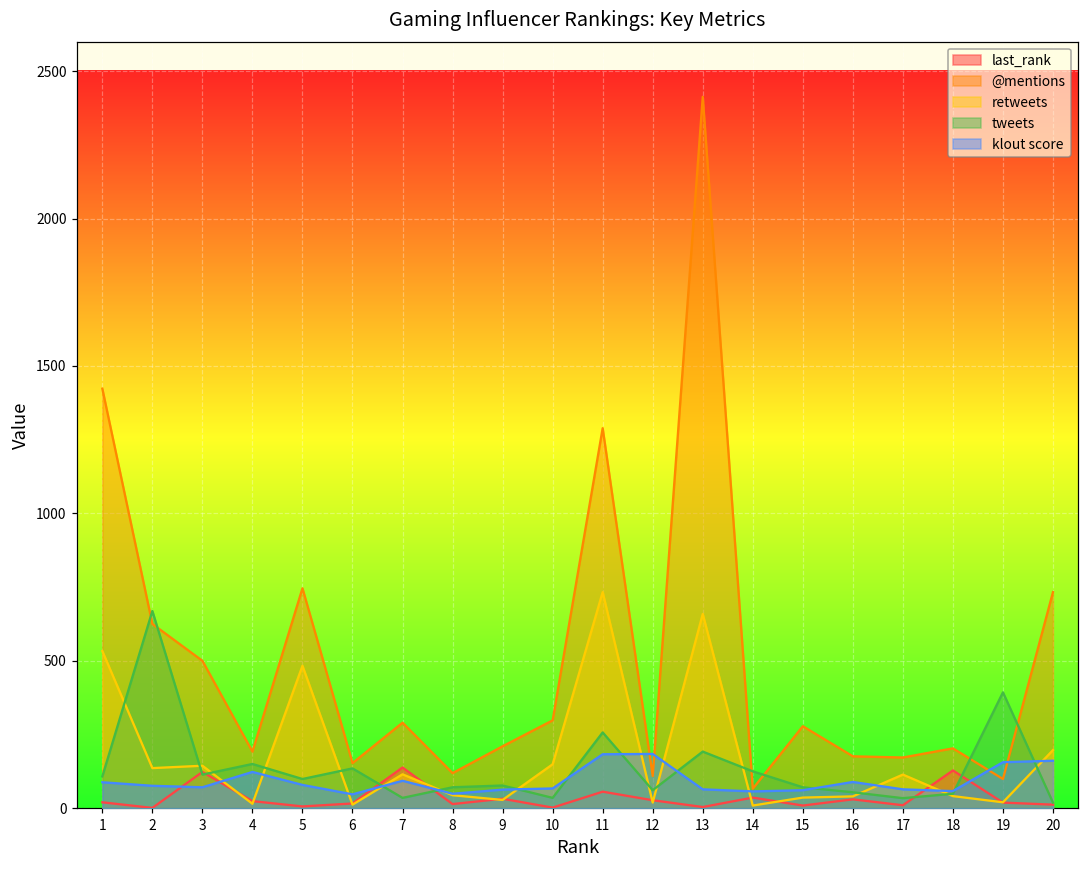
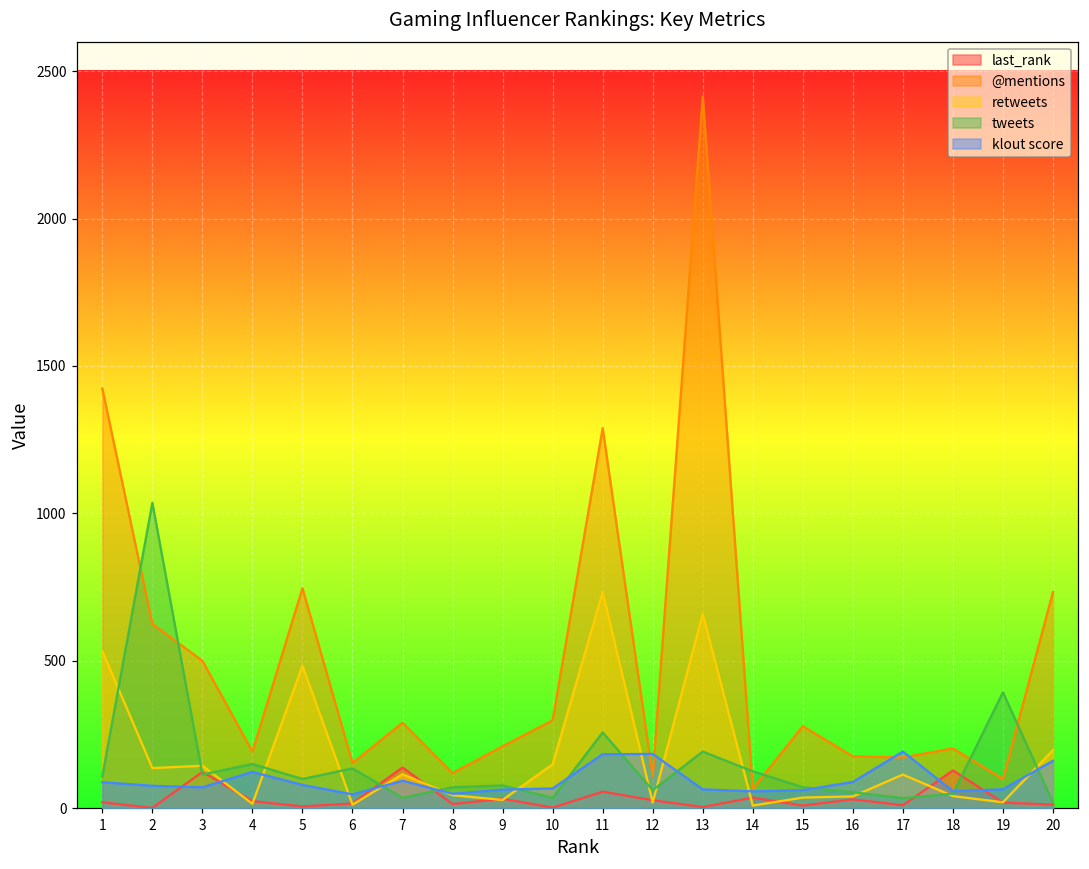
tweets, 2: 670 -> 1040
klout score, 17: 60 -> 190
klout score, 19: 160 -> 60
